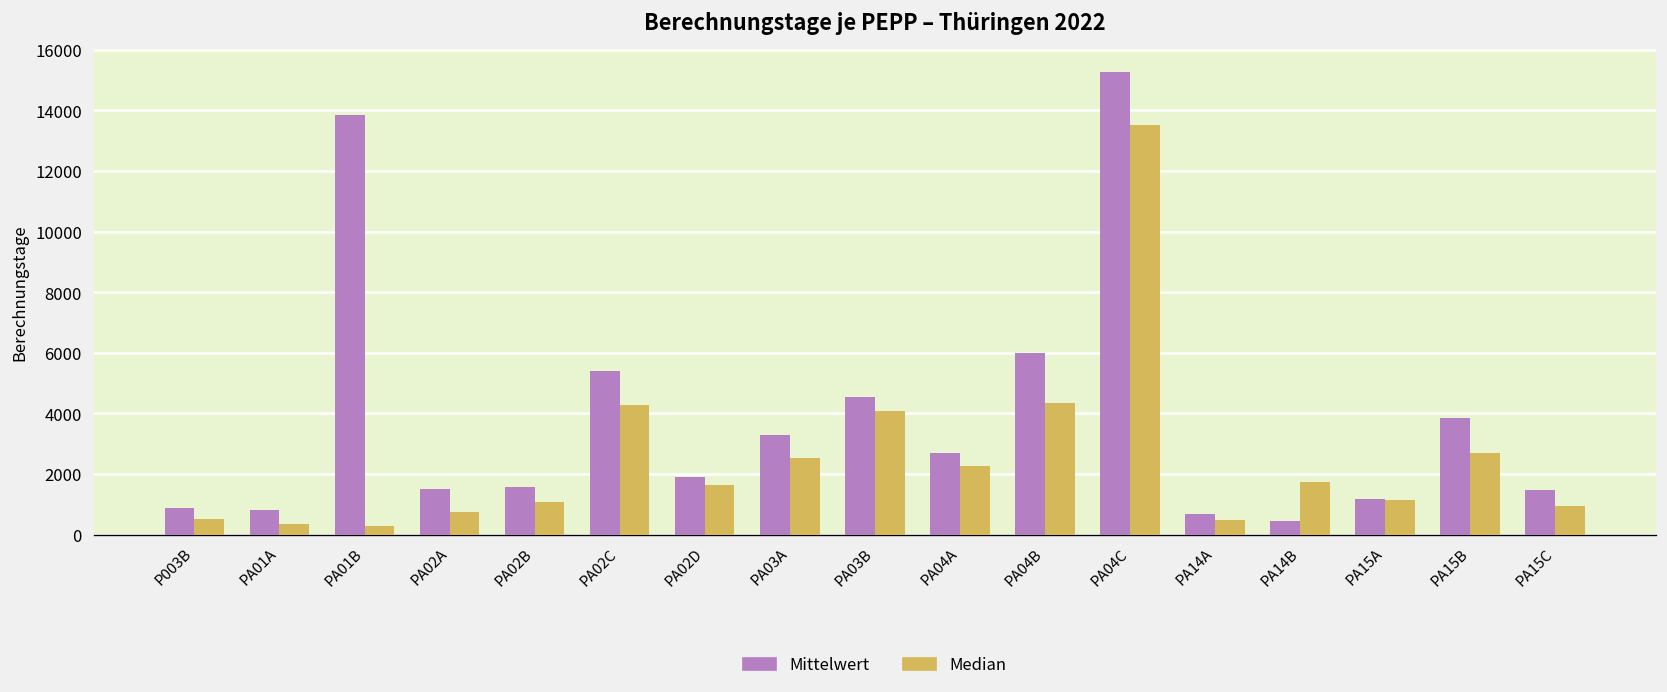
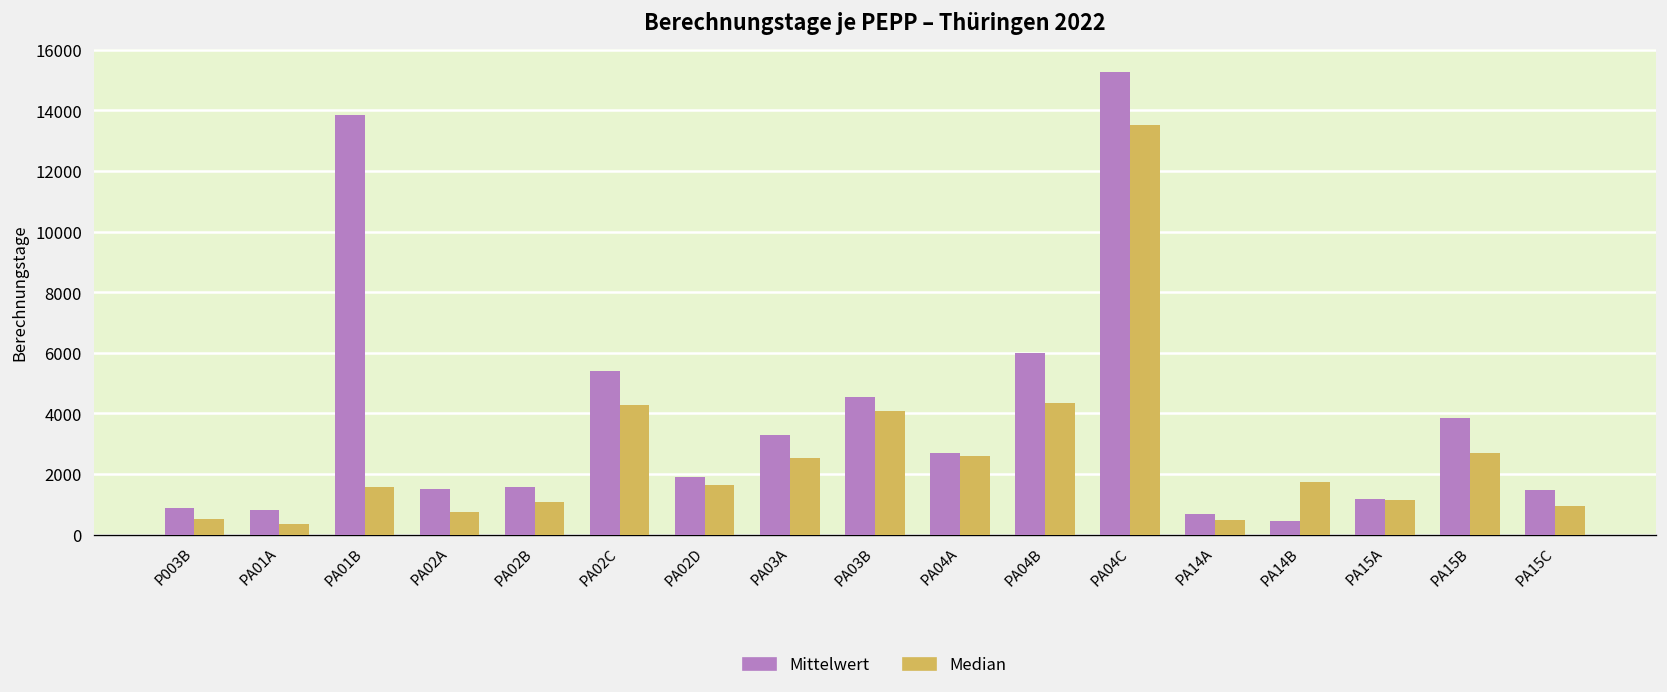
Median, PA01B: 300 -> 1600
Median, PA04A: 2300 -> 2600
